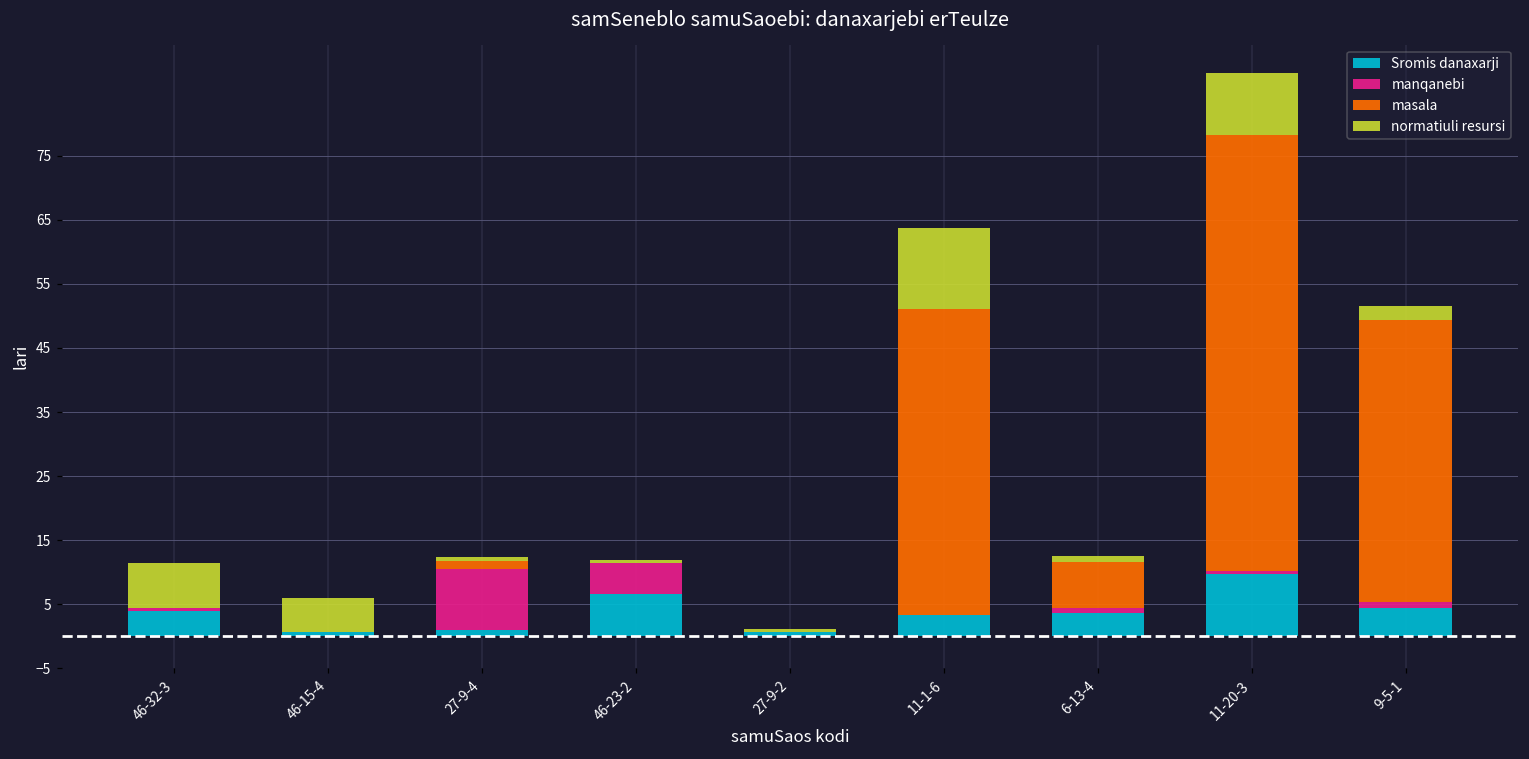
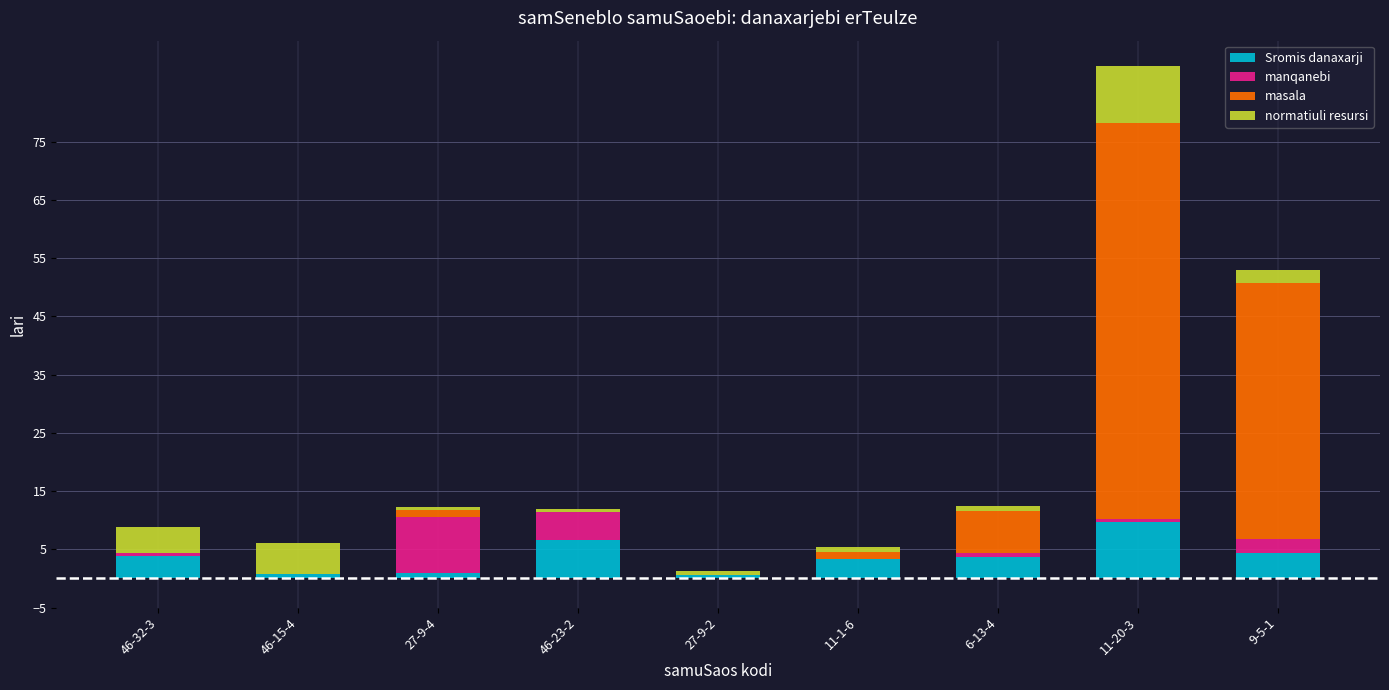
normatiuli resursi, 46-32-3: 7 -> 4
masala, 11-1-6: 48 -> 1
normatiuli resursi, 11-1-6: 13 -> 1
manqanebi, 9-5-1: 1 -> 2
